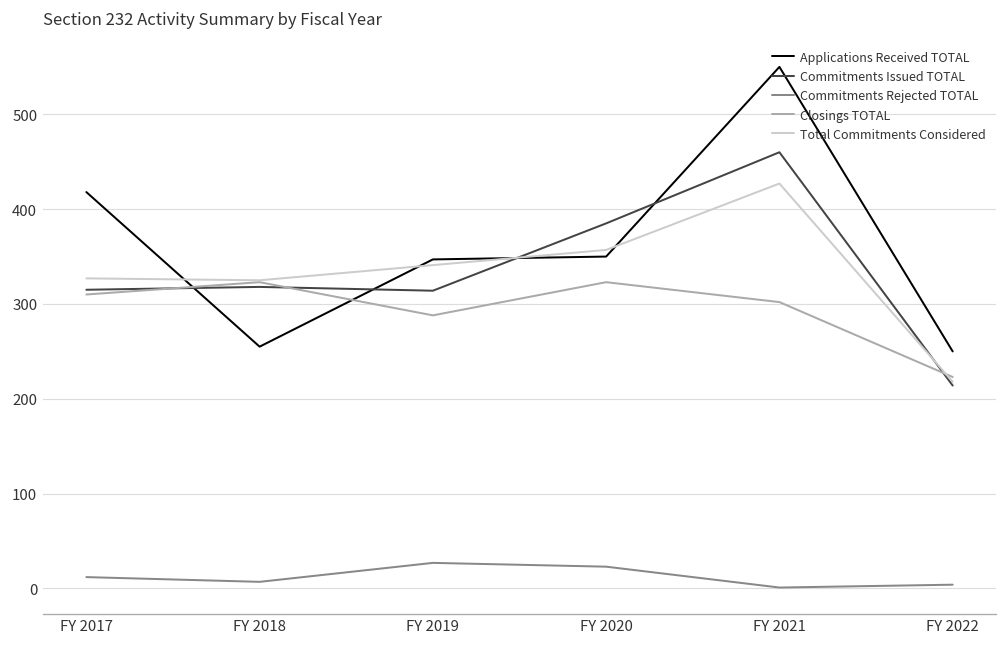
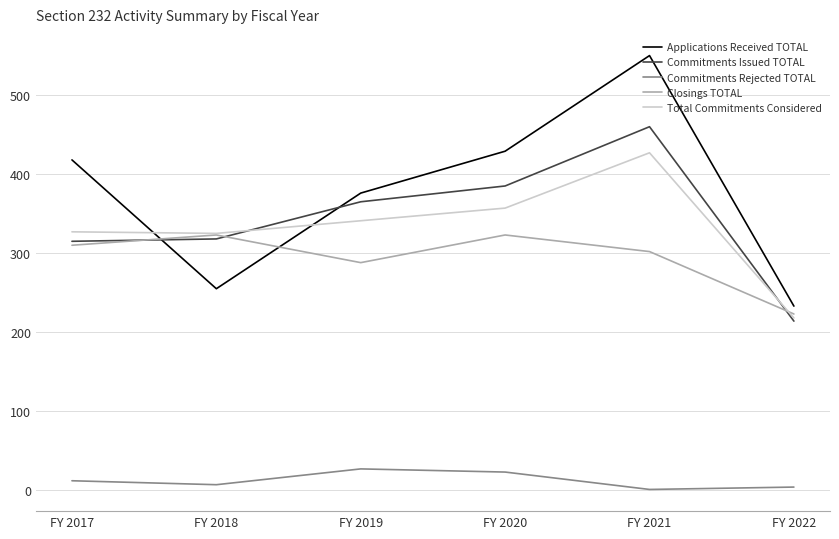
Applications Received TOTAL, FY 2019: 350 -> 380
Commitments Issued TOTAL, FY 2019: 310 -> 370
Applications Received TOTAL, FY 2020: 350 -> 430
Applications Received TOTAL, FY 2022: 250 -> 230
